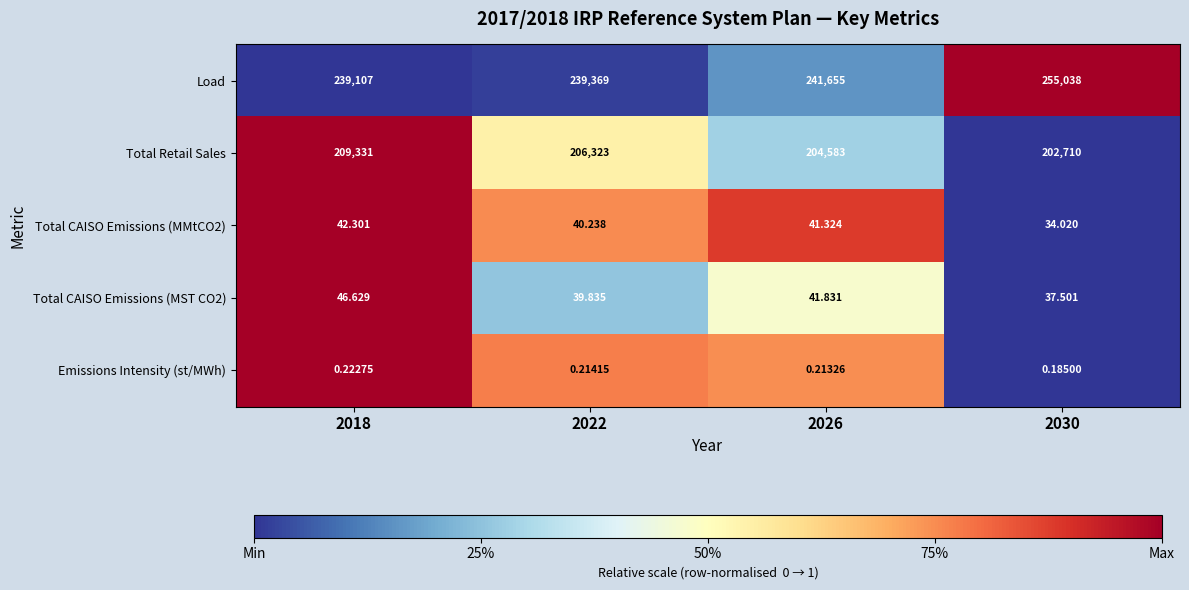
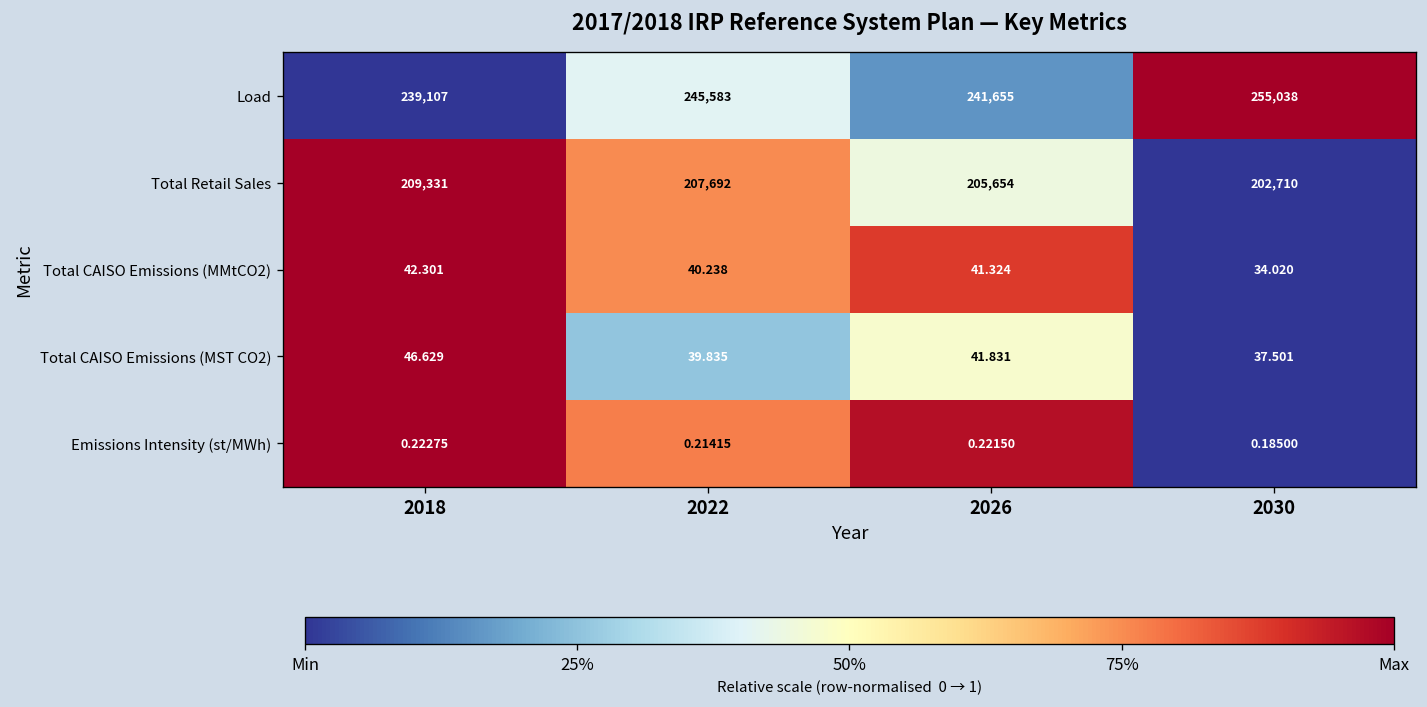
Load, 2022: 239,369 -> 245,583
Total Retail Sales, 2022: 206,323 -> 207,692
Total Retail Sales, 2026: 204,583 -> 205,654
Emissions Intensity (st/MWh), 2026: 0.21326 -> 0.22150
